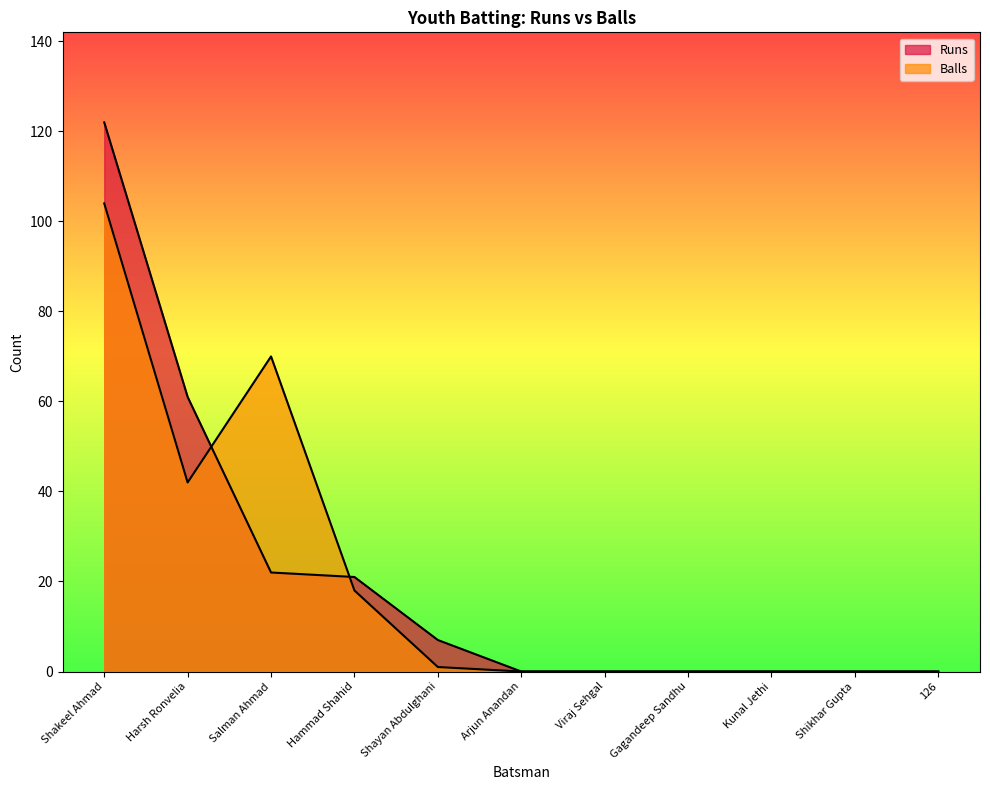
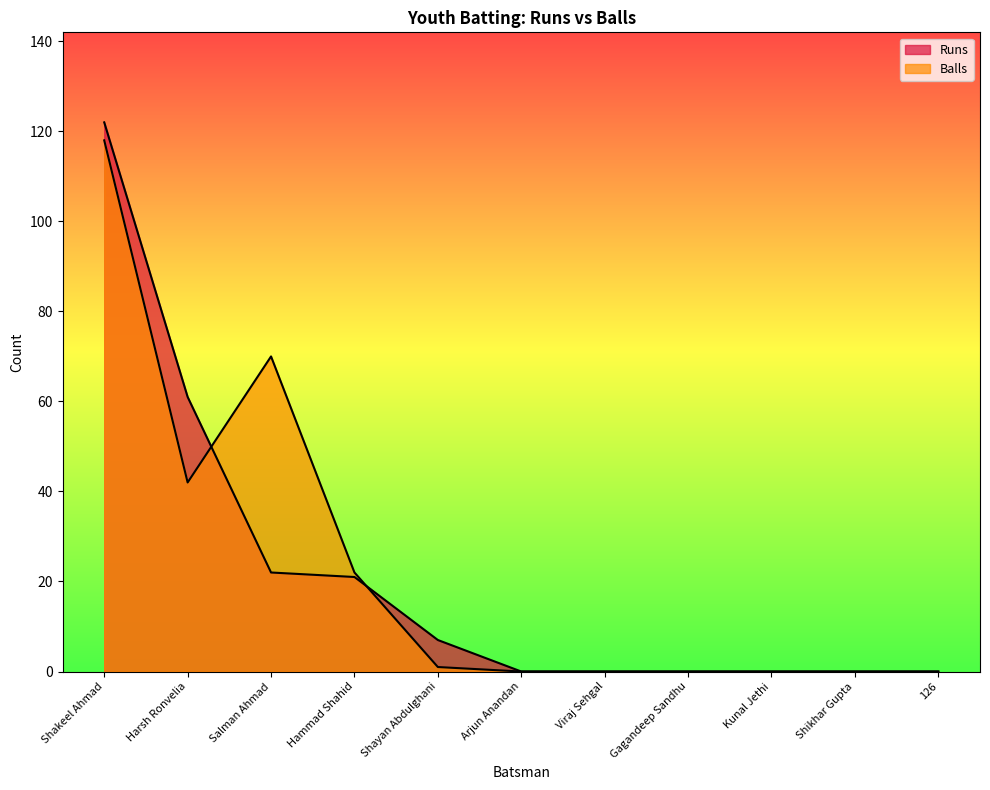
Balls, Shakeel Ahmad: 104 -> 118
Balls, Hammad Shahid: 18 -> 22
